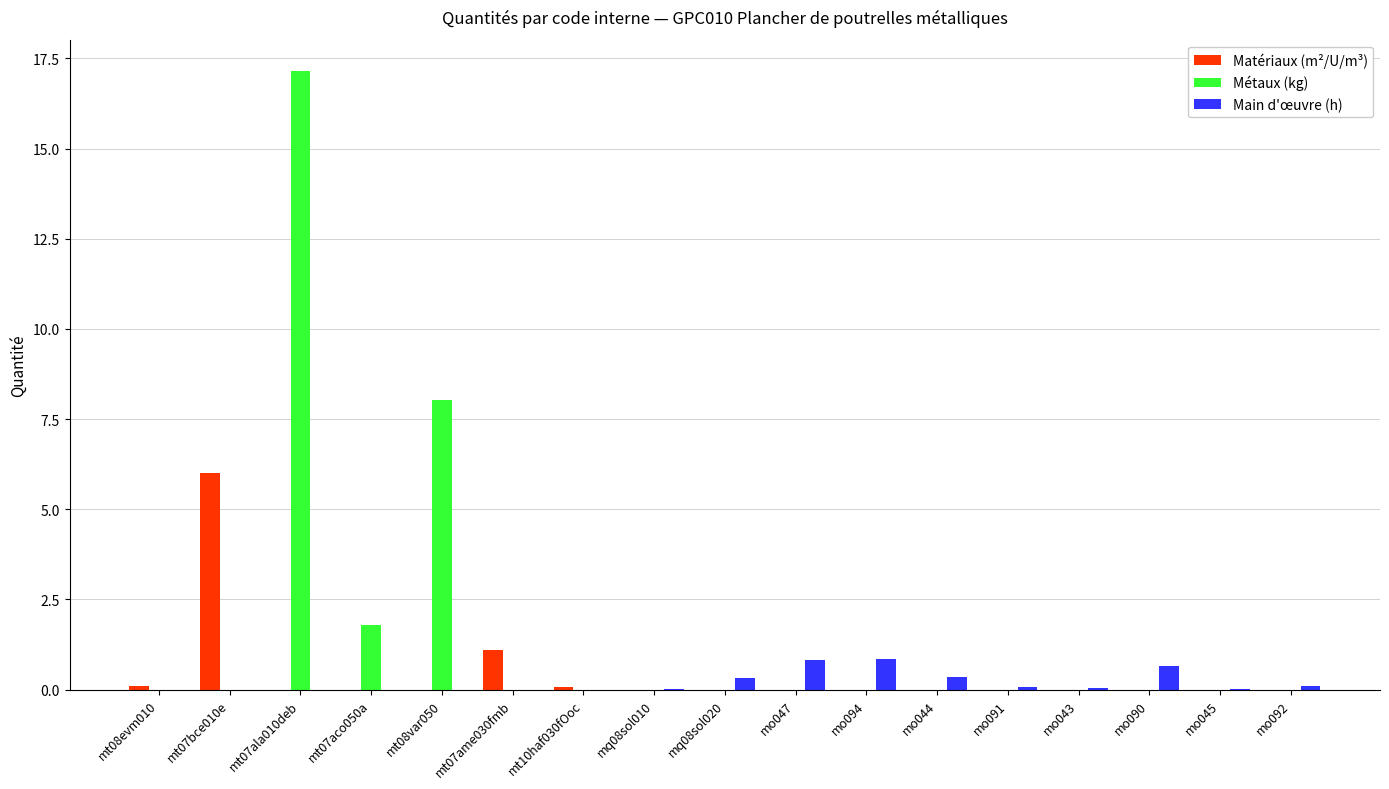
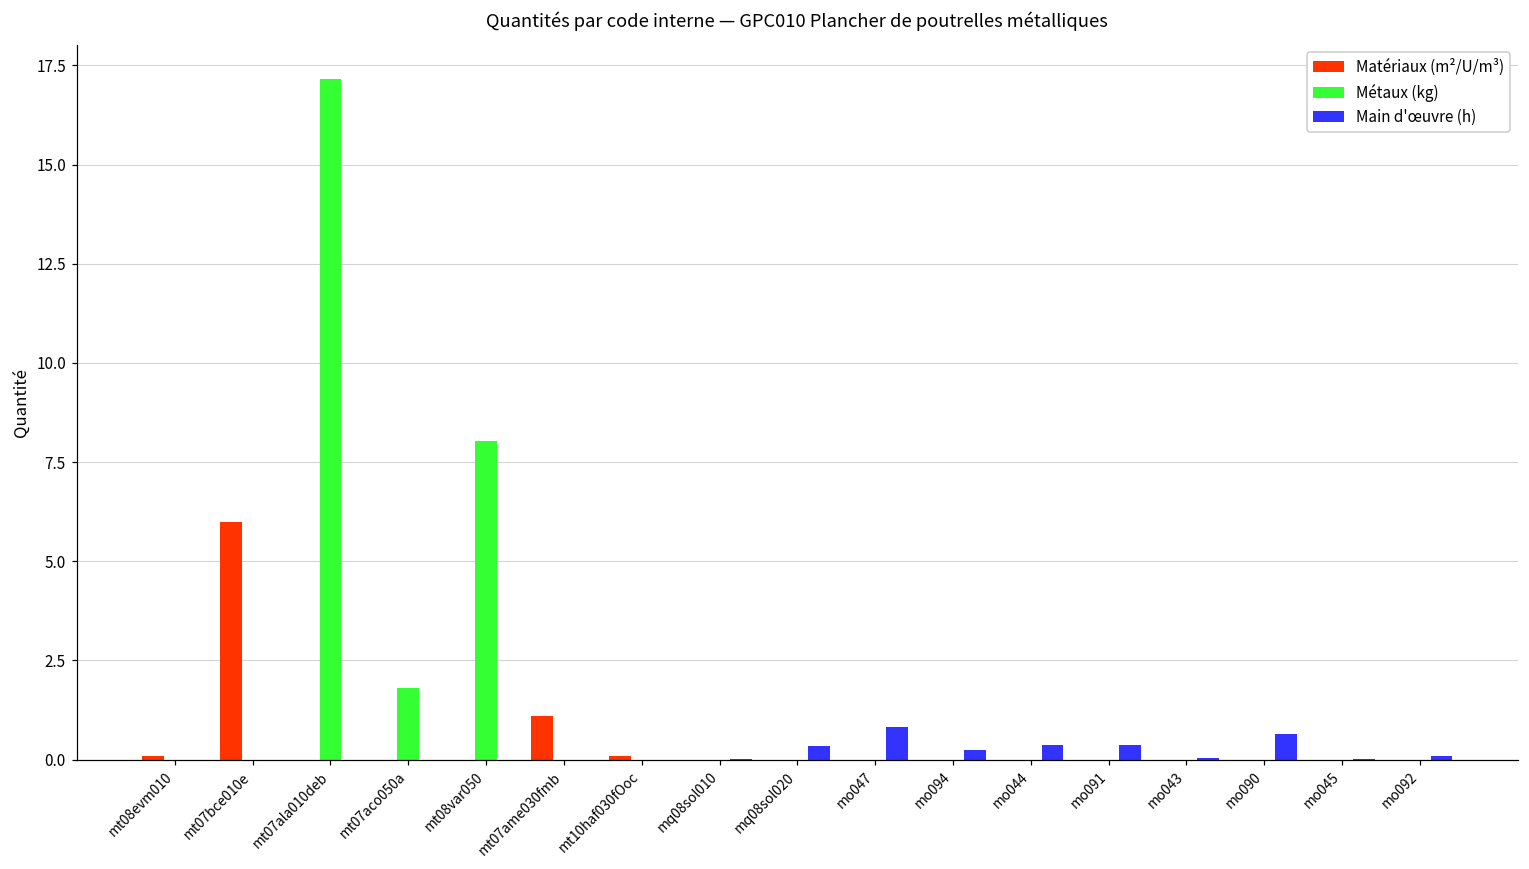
Main d'œuvre (h), mo094: 0.9 -> 0.2
Main d'œuvre (h), mo091: 0.1 -> 0.4
